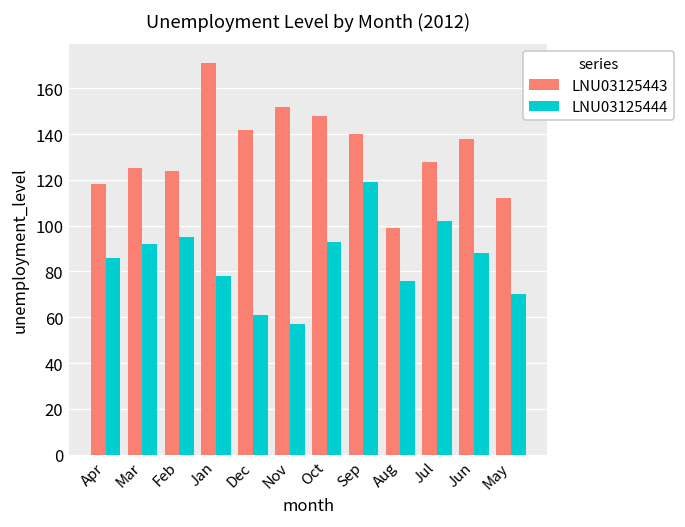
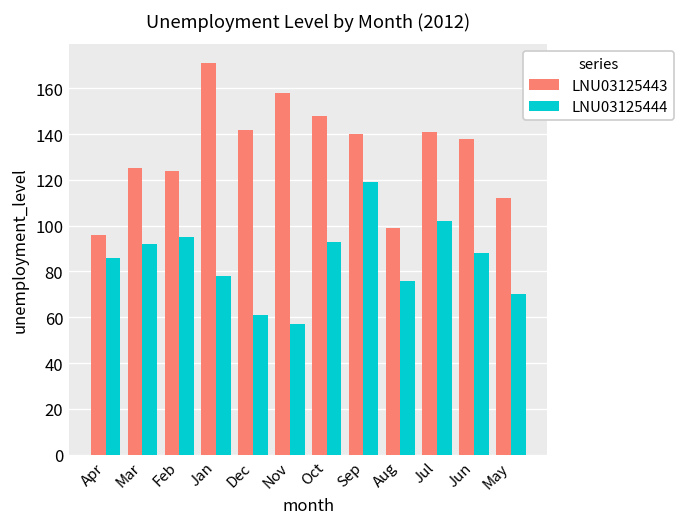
LNU03125443, Apr: 118 -> 96
LNU03125443, Nov: 152 -> 158
LNU03125443, Jul: 128 -> 141
